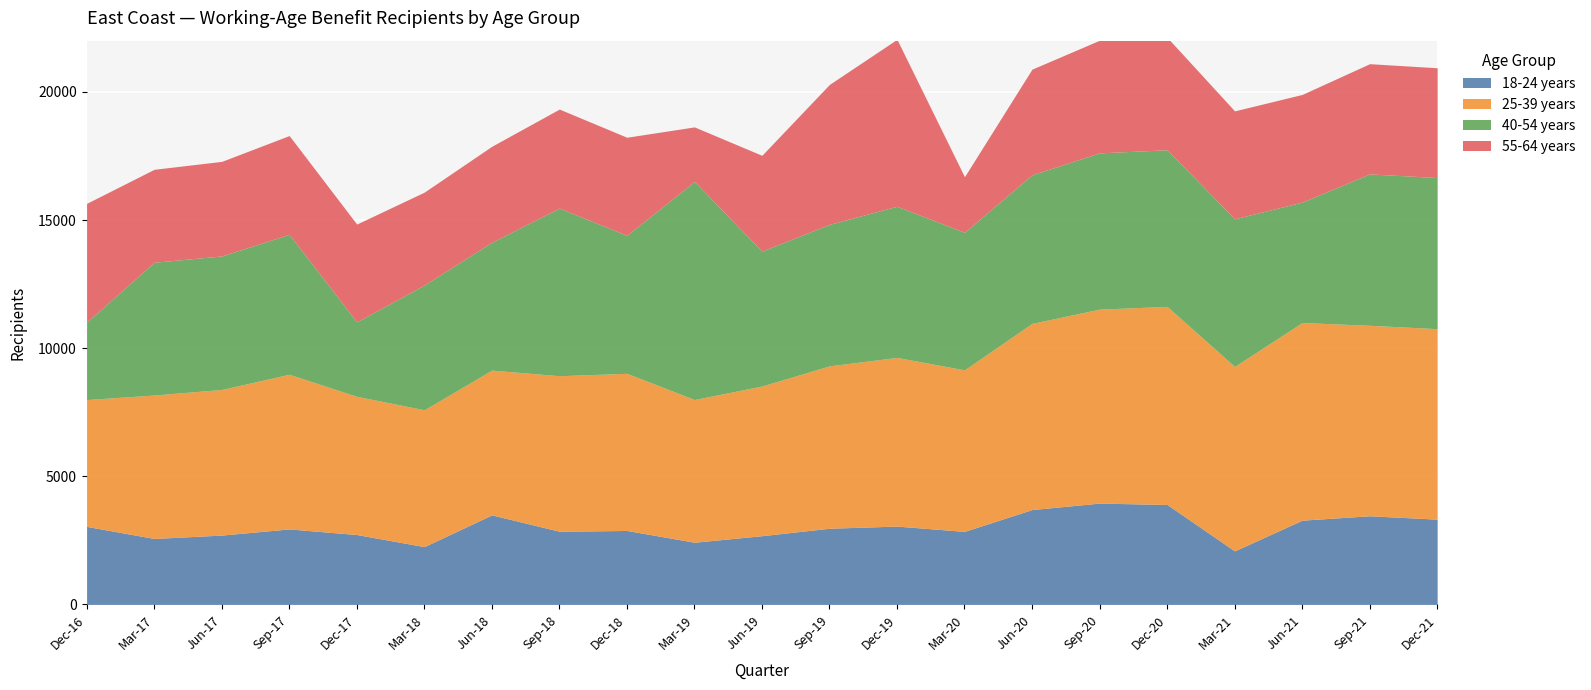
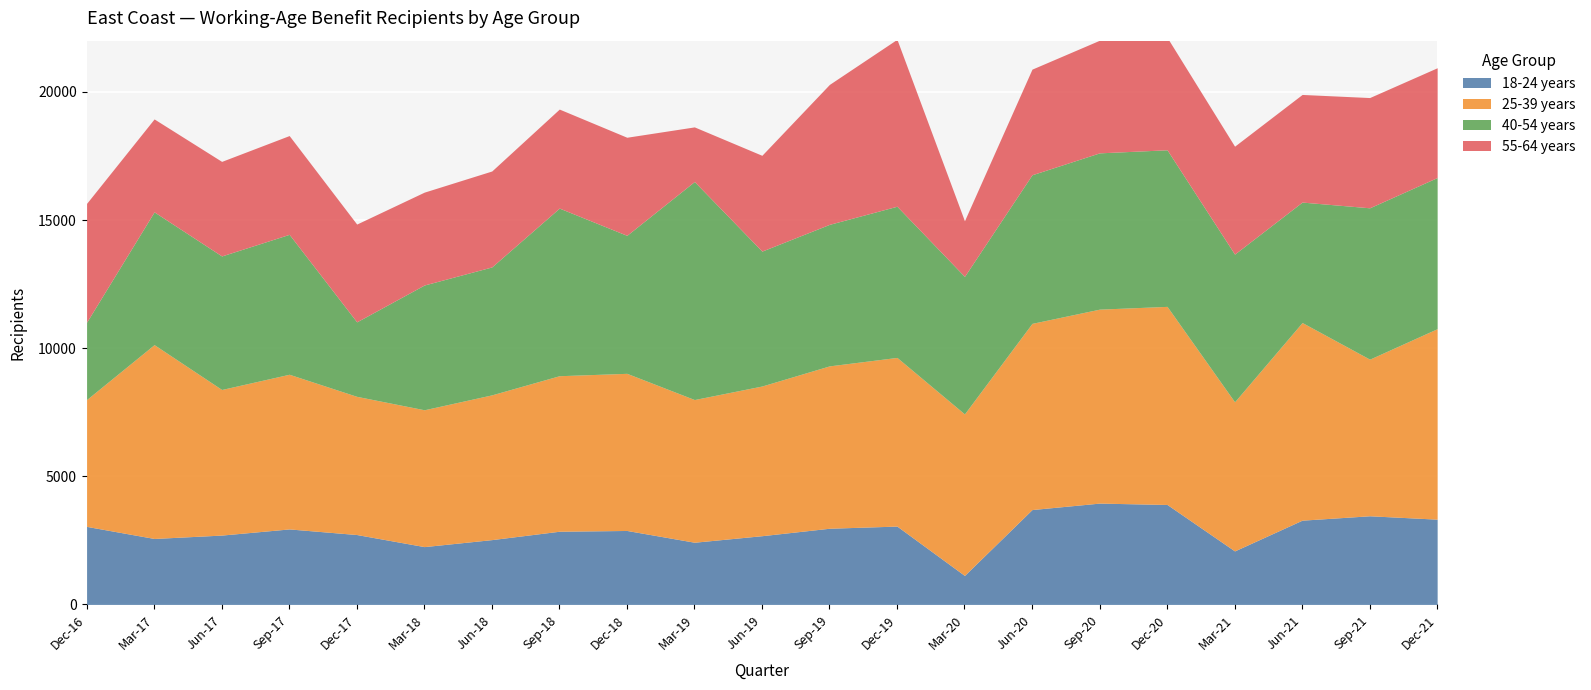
25-39 years, Mar-17: 5600 -> 7600
18-24 years, Jun-18: 3500 -> 2500
18-24 years, Mar-20: 2900 -> 1100
25-39 years, Mar-21: 7200 -> 5800
25-39 years, Sep-21: 7400 -> 6100
